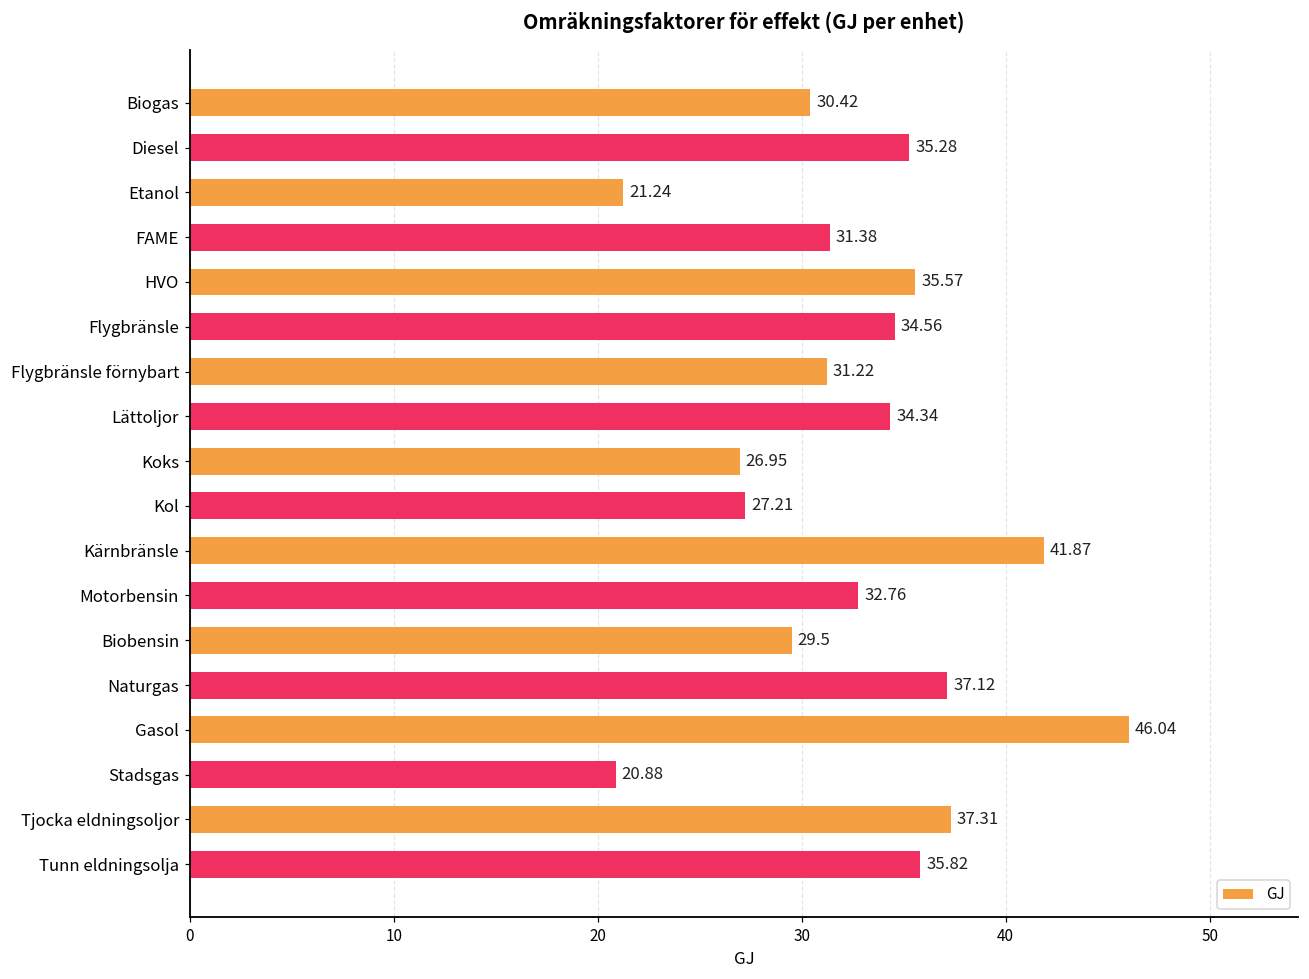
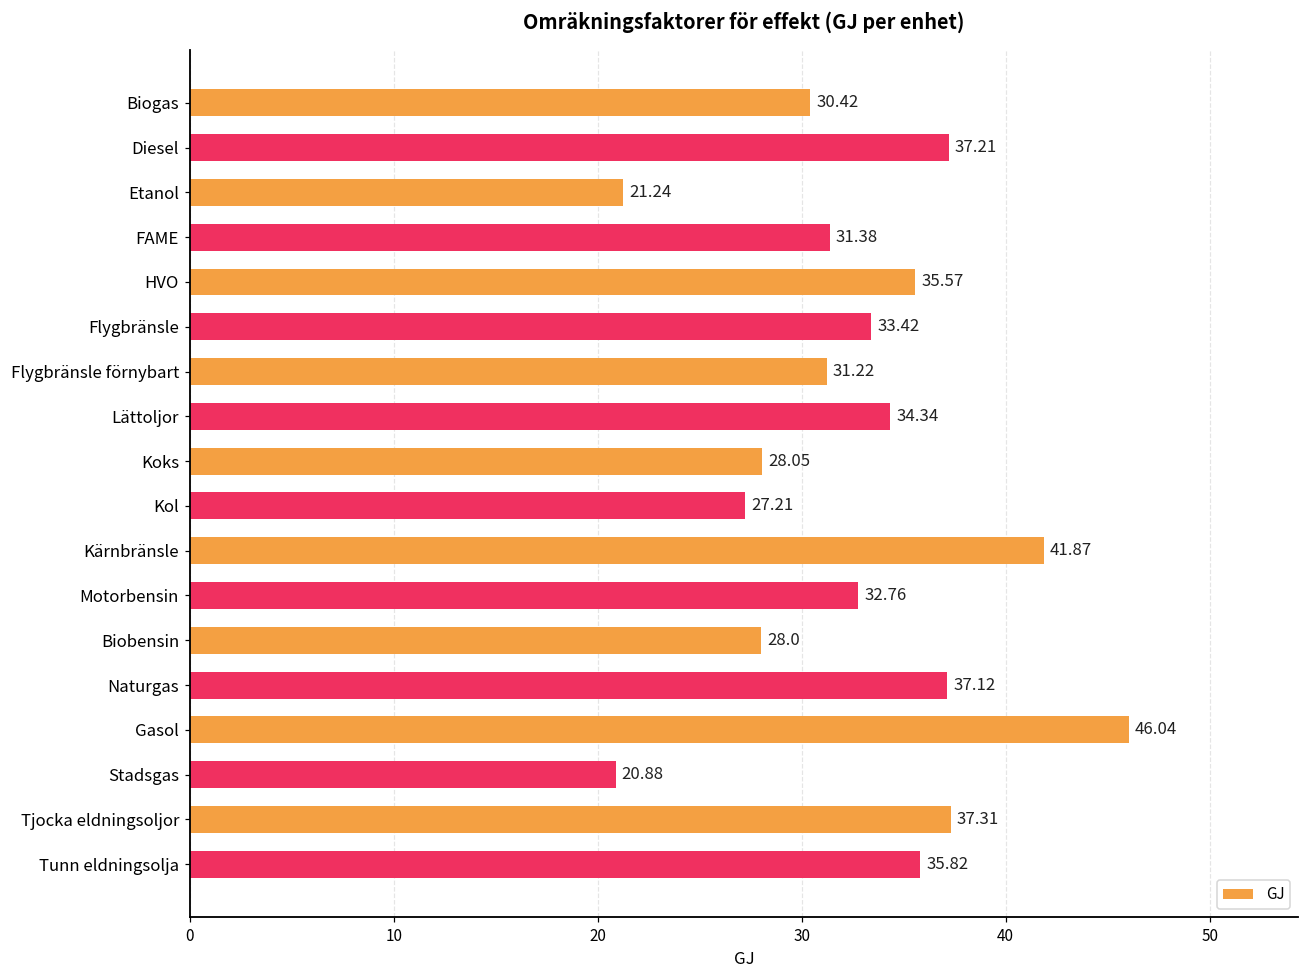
Diesel: 35.28 -> 37.21
Flygbränsle: 34.56 -> 33.42
Koks: 26.95 -> 28.05
Biobensin: 29.5 -> 28.0
